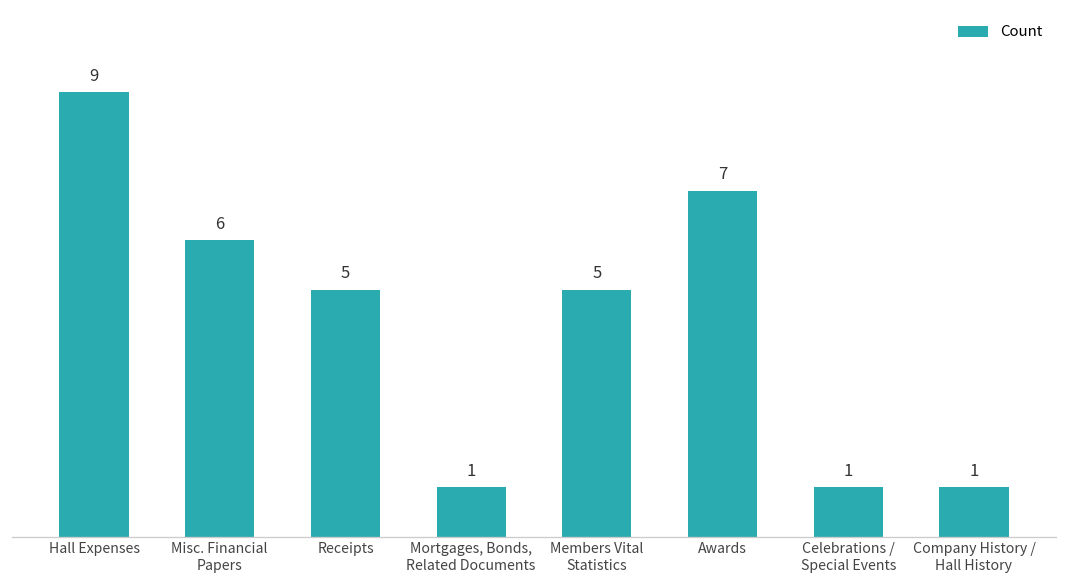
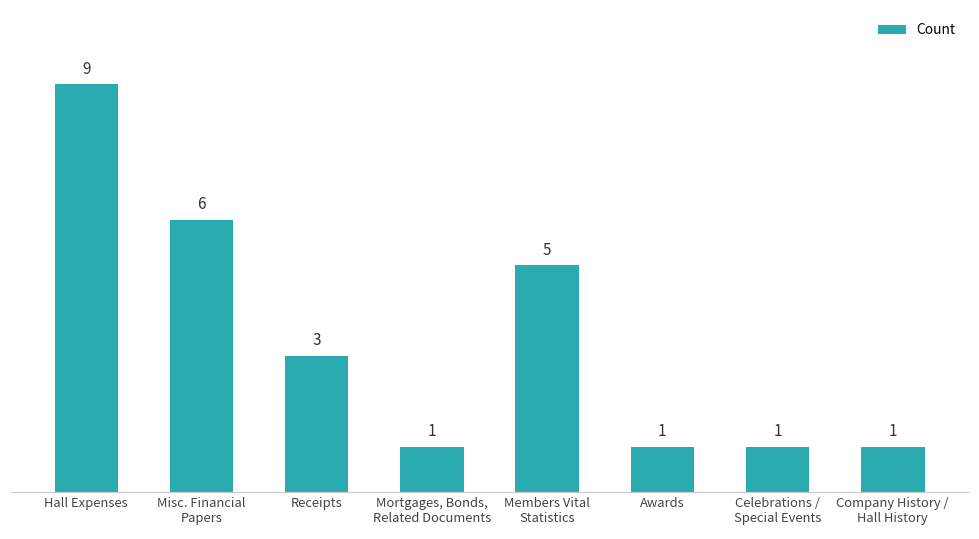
Receipts: 5 -> 3
Awards: 7 -> 1
